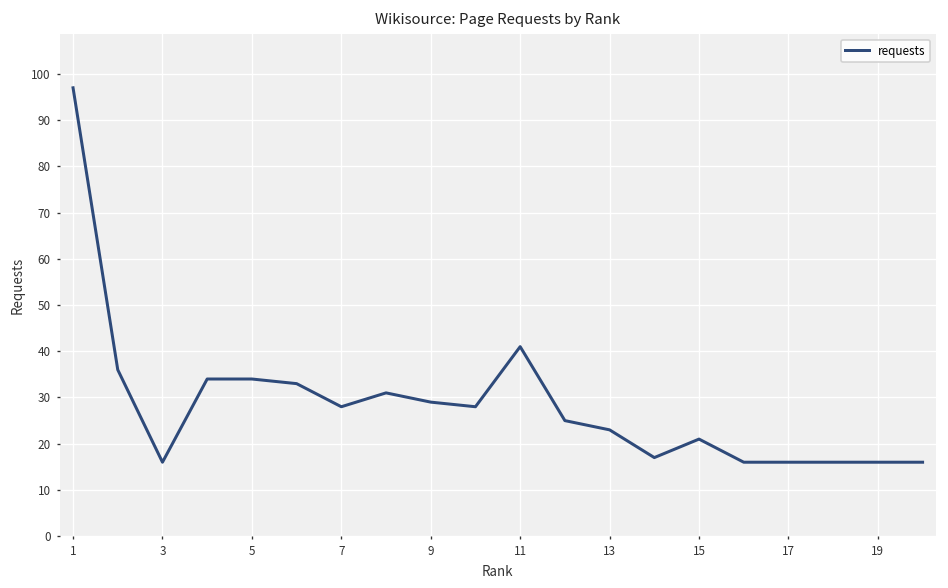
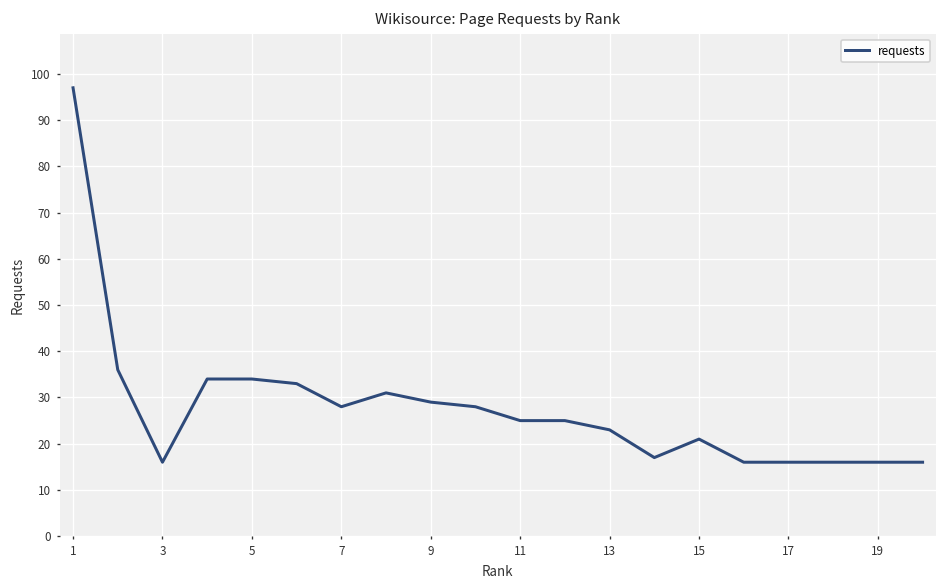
11: 41 -> 25
